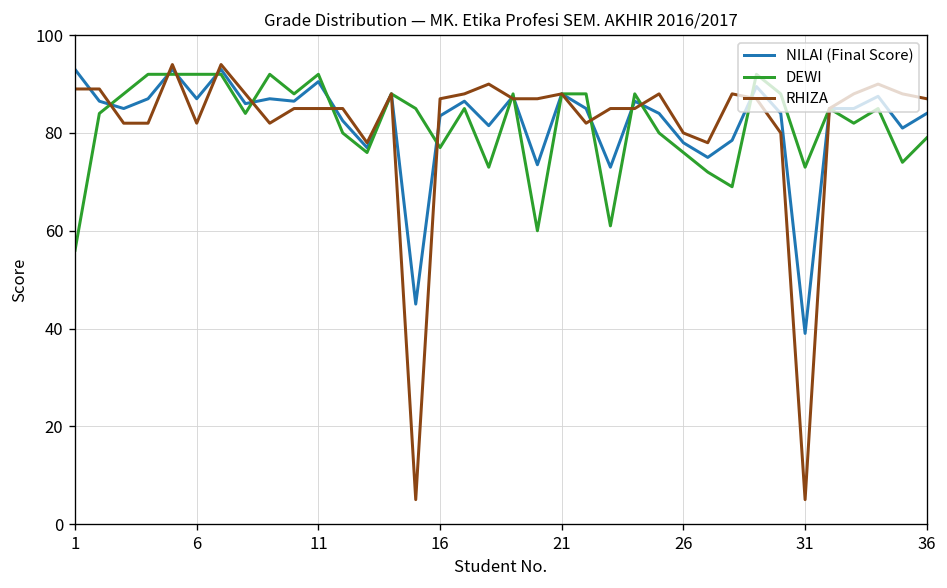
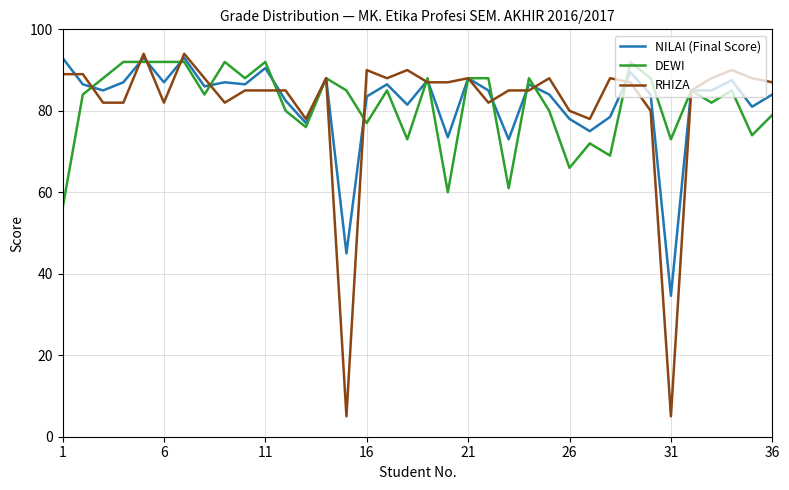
RHIZA, 16: 87 -> 90
DEWI, 26: 76 -> 66
NILAI (Final Score), 31: 39 -> 35
